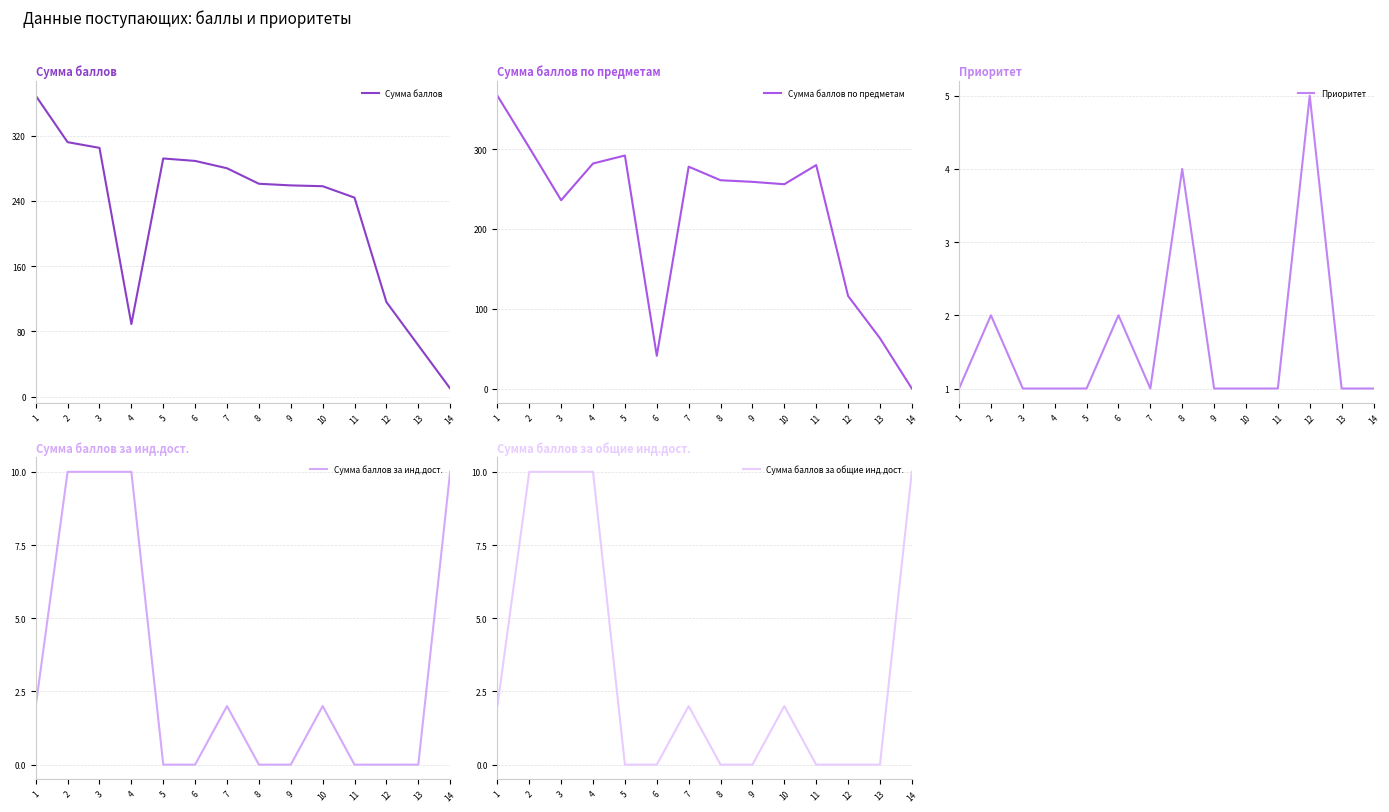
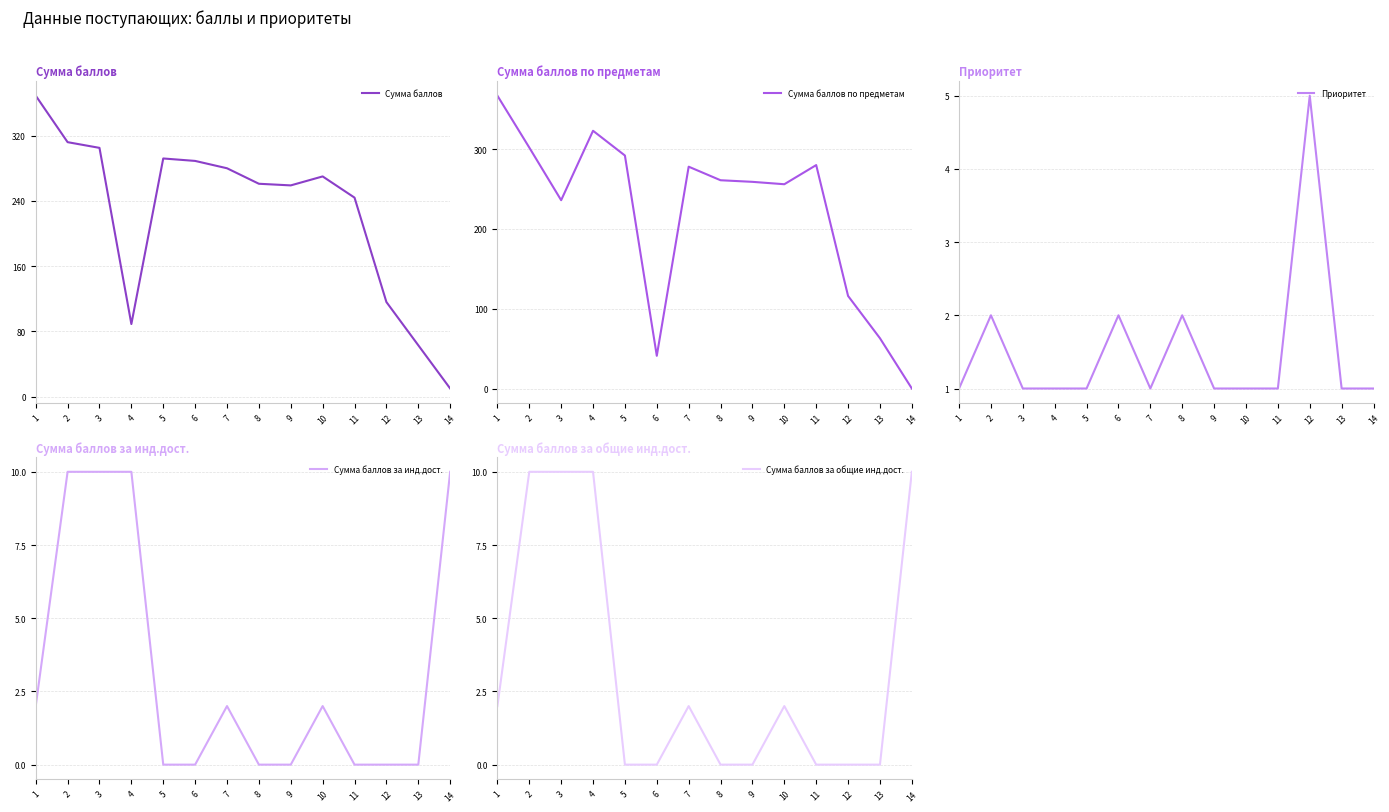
Сумма баллов, 10: 260 -> 270
Сумма баллов по предметам, 4: 280 -> 320
Приоритет, 8: 4 -> 2
